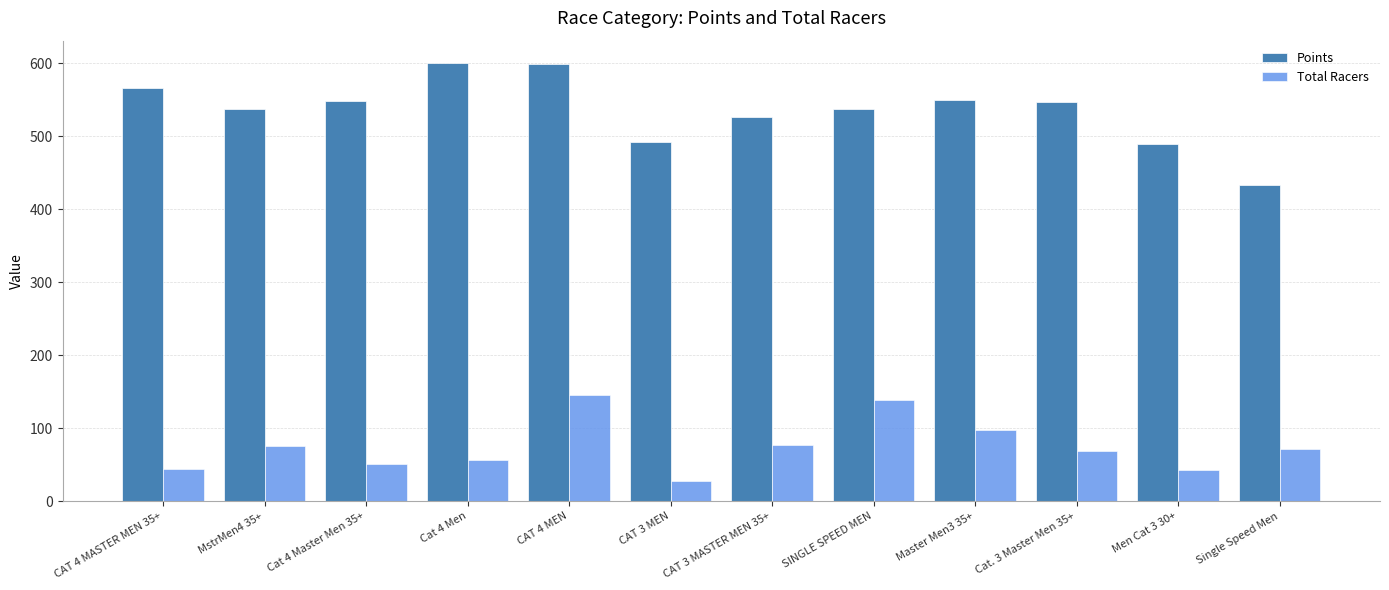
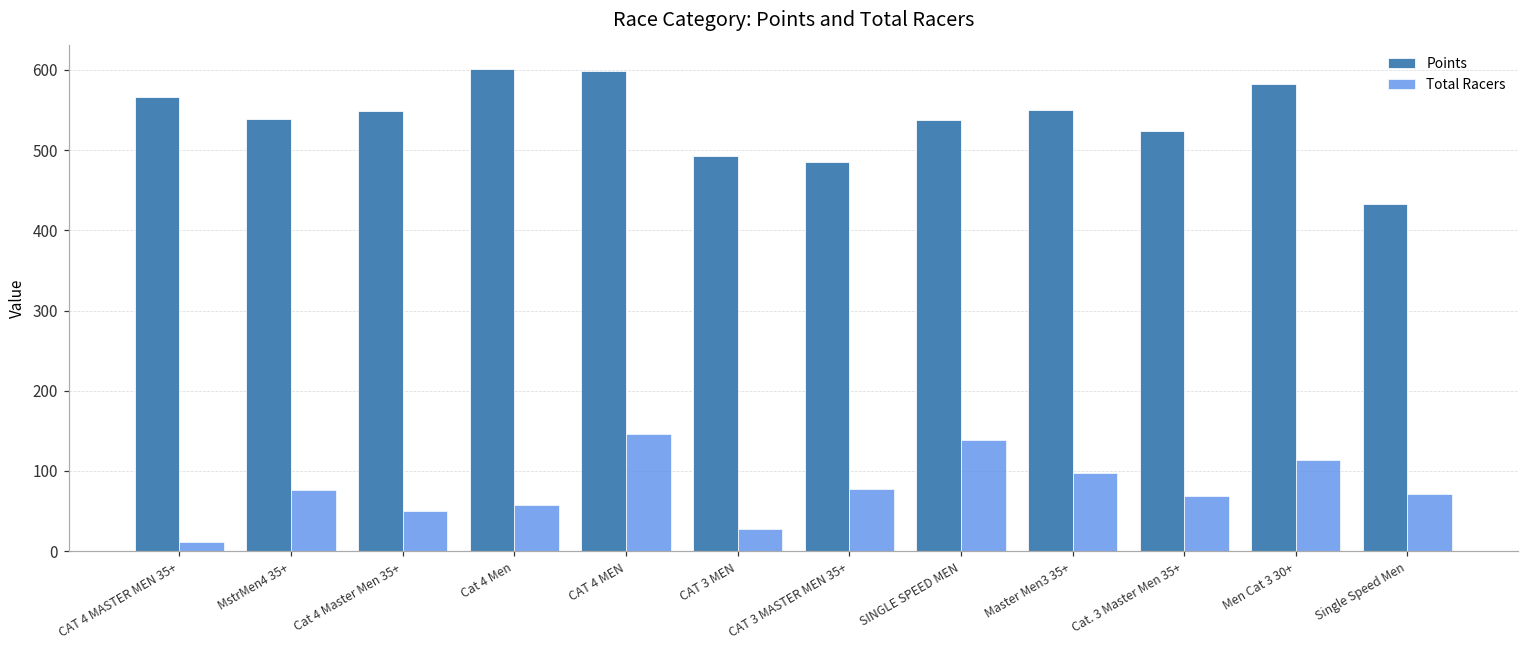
Total Racers, CAT 4 MASTER MEN 35+: 40 -> 10
Points, CAT 3 MASTER MEN 35+: 530 -> 490
Points, Cat. 3 Master Men 35+: 550 -> 520
Points, Men Cat 3 30+: 490 -> 580
Total Racers, Men Cat 3 30+: 40 -> 110
